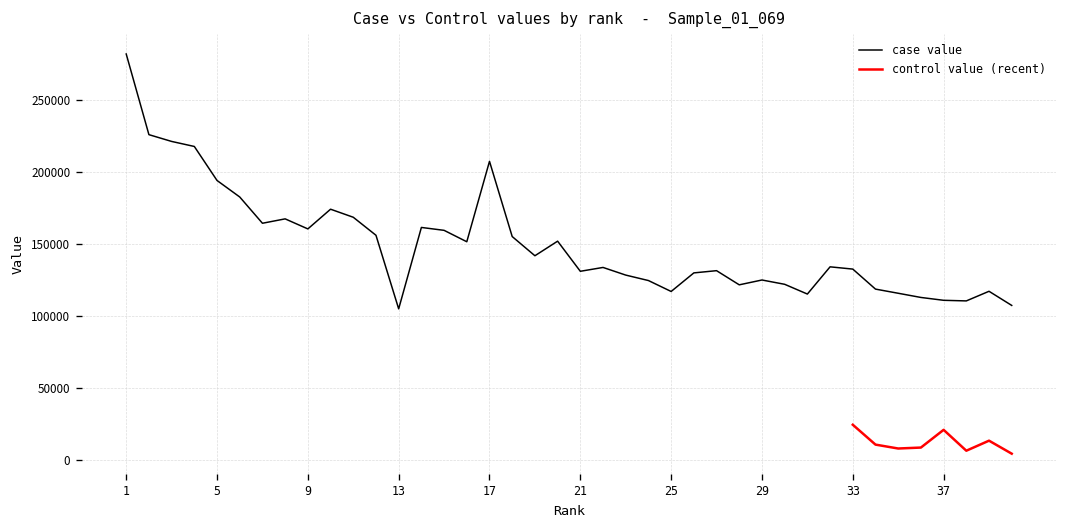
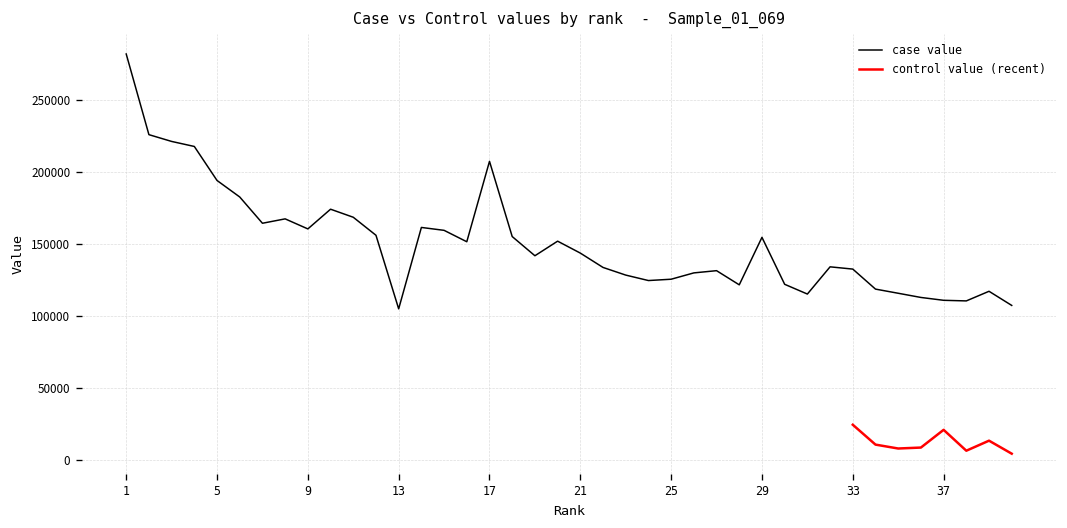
case value, 21: 131000 -> 144000
case value, 25: 117000 -> 126000
case value, 29: 125000 -> 155000
